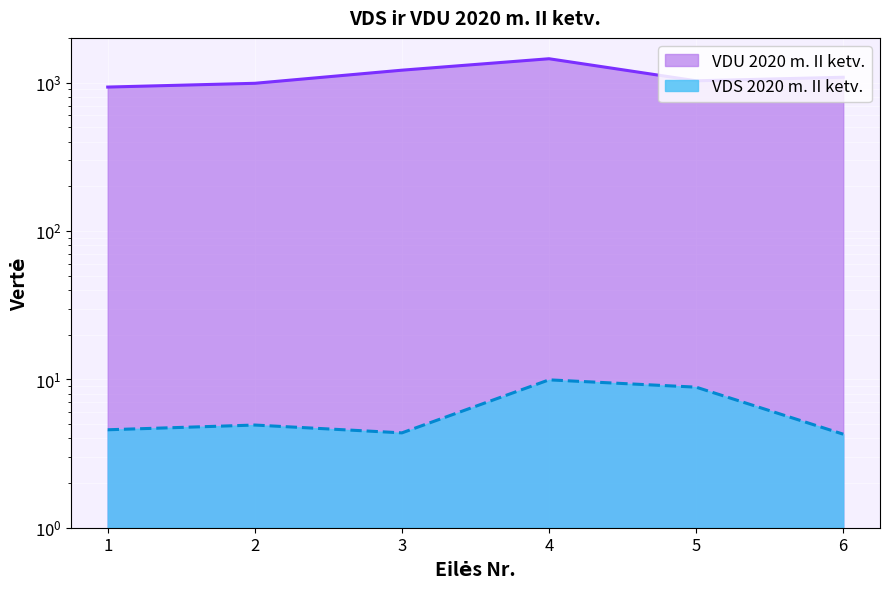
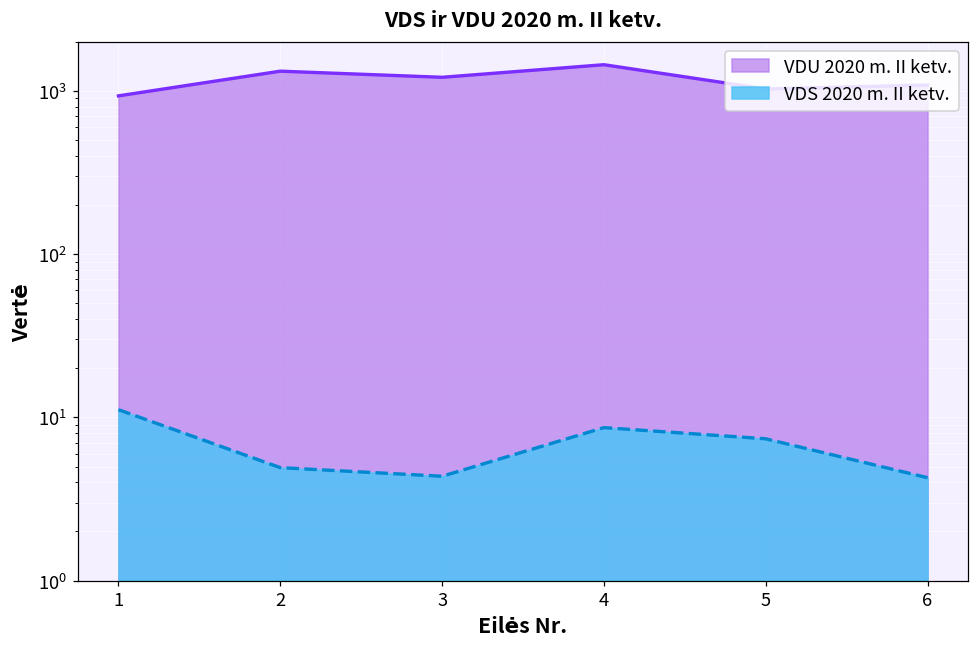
VDS 2020 m. II ketv., 1: 4.6 -> 11
VDU 2020 m. II ketv., 2: 1000 -> 1300
VDS 2020 m. II ketv., 4: 10 -> 9
VDS 2020 m. II ketv., 5: 9 -> 7
